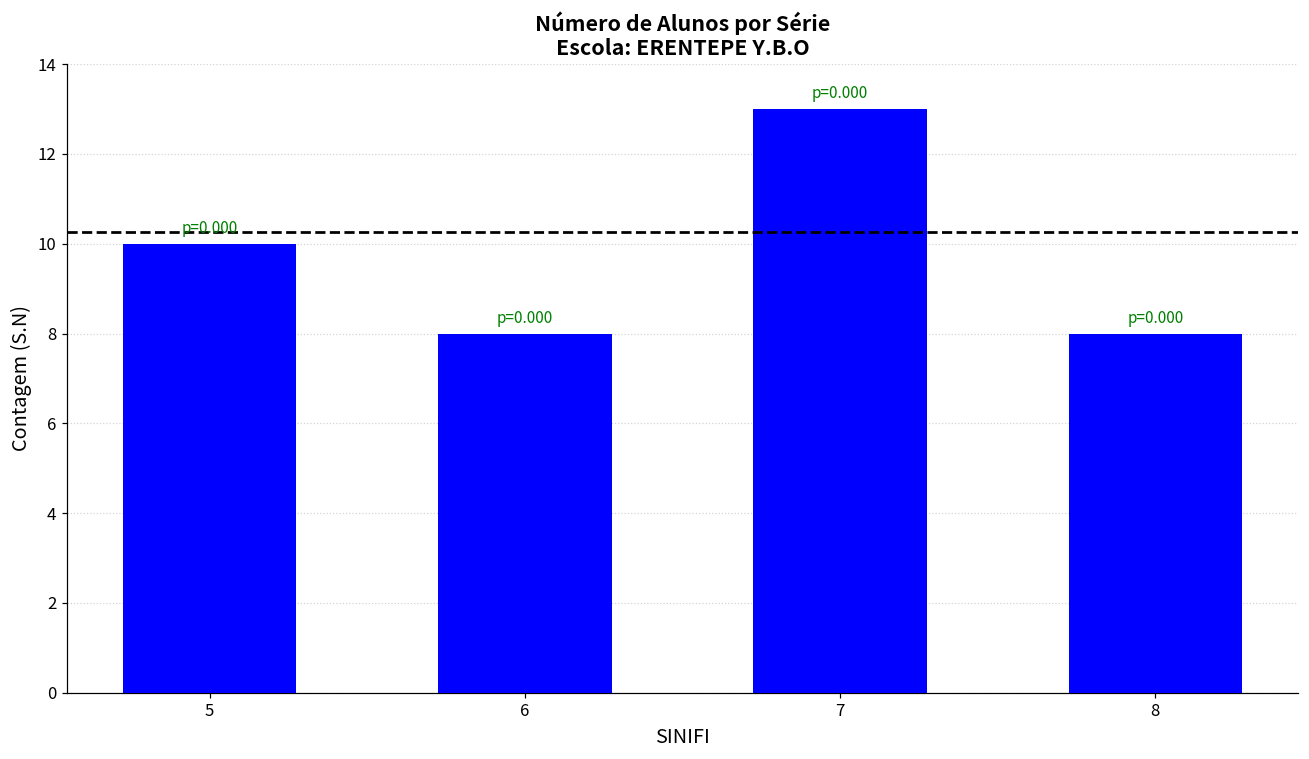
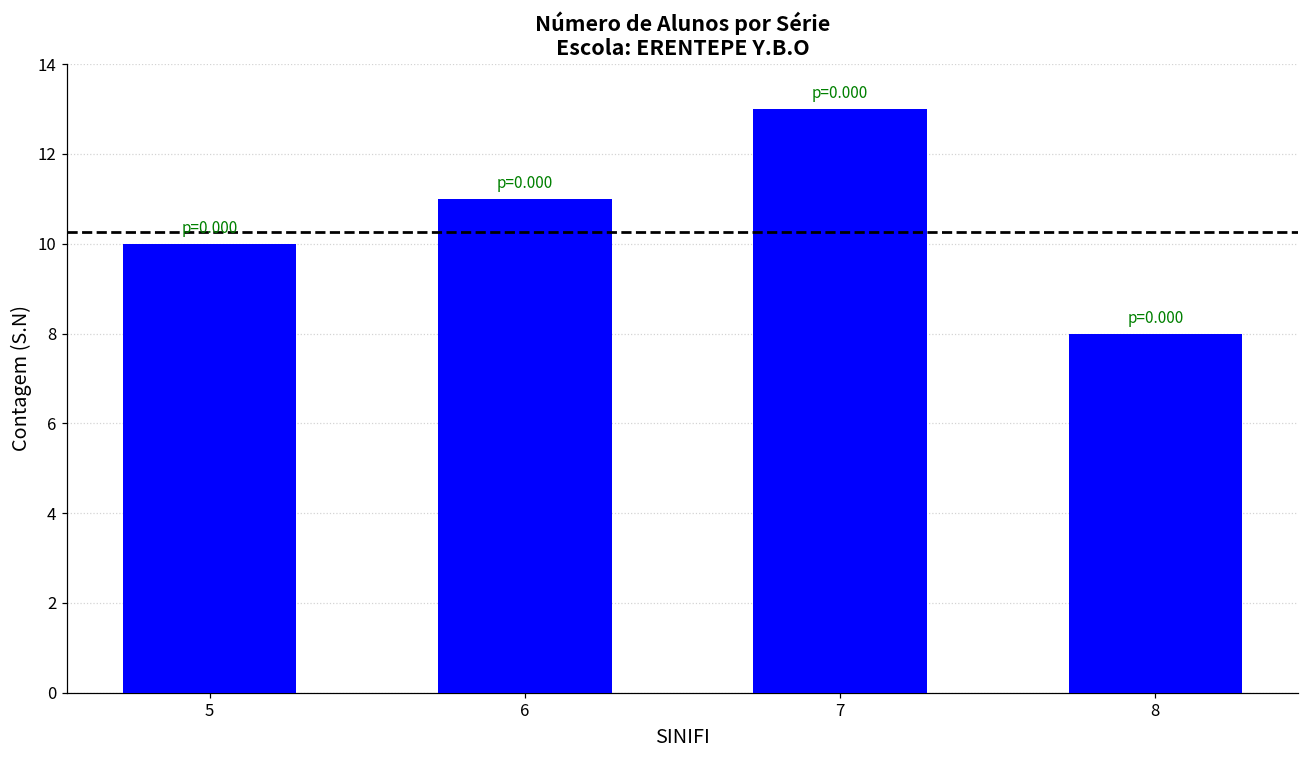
6: 8 -> 11
